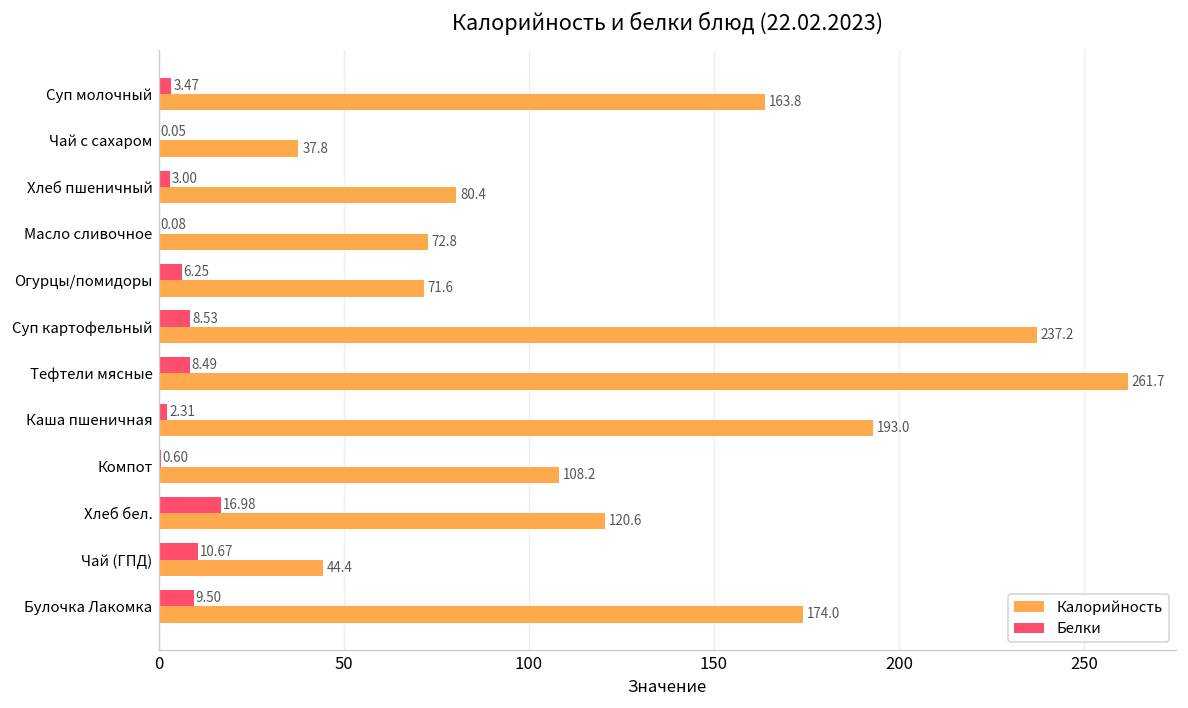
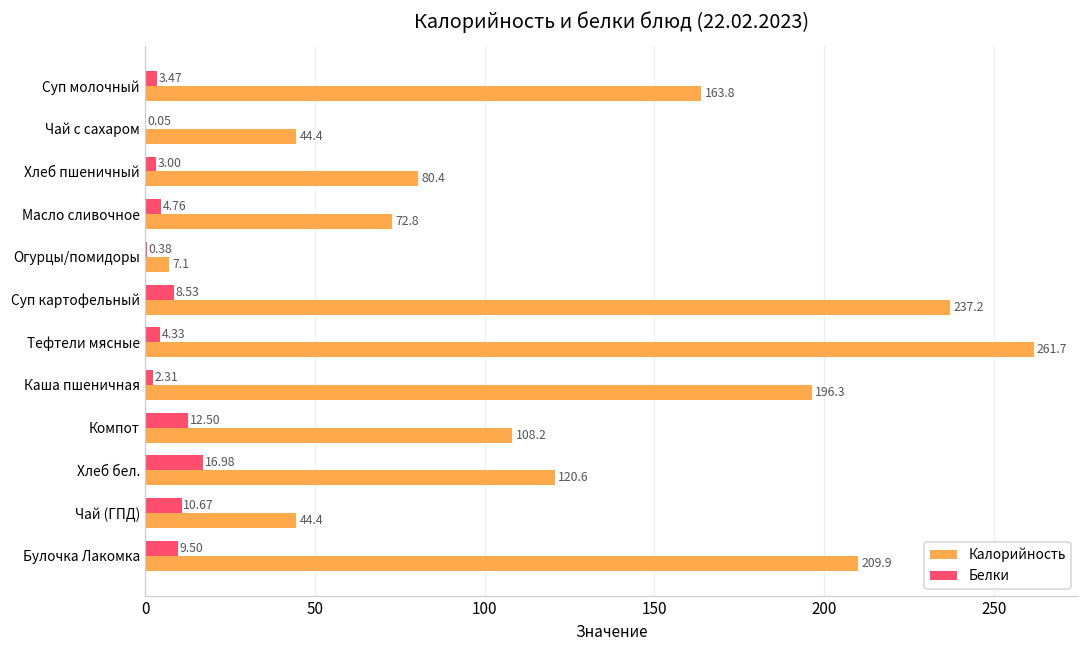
Калорийность, Чай с сахаром: 37.8 -> 44.4
Белки, Масло сливочное: 0.08 -> 4.76
Белки, Огурцы/помидоры: 6.25 -> 0.38
Калорийность, Огурцы/помидоры: 71.6 -> 7.1
Белки, Тефтели мясные: 8.49 -> 4.33
Калорийность, Каша пшеничная: 193.0 -> 196.3
Белки, Компот: 0.60 -> 12.50
Калорийность, Булочка Лакомка: 174.0 -> 209.9
